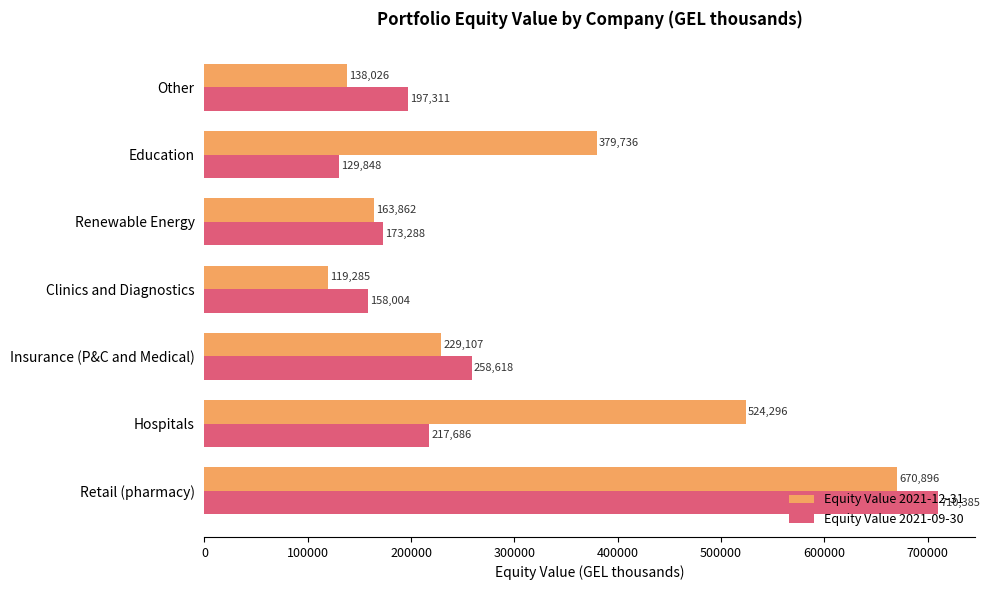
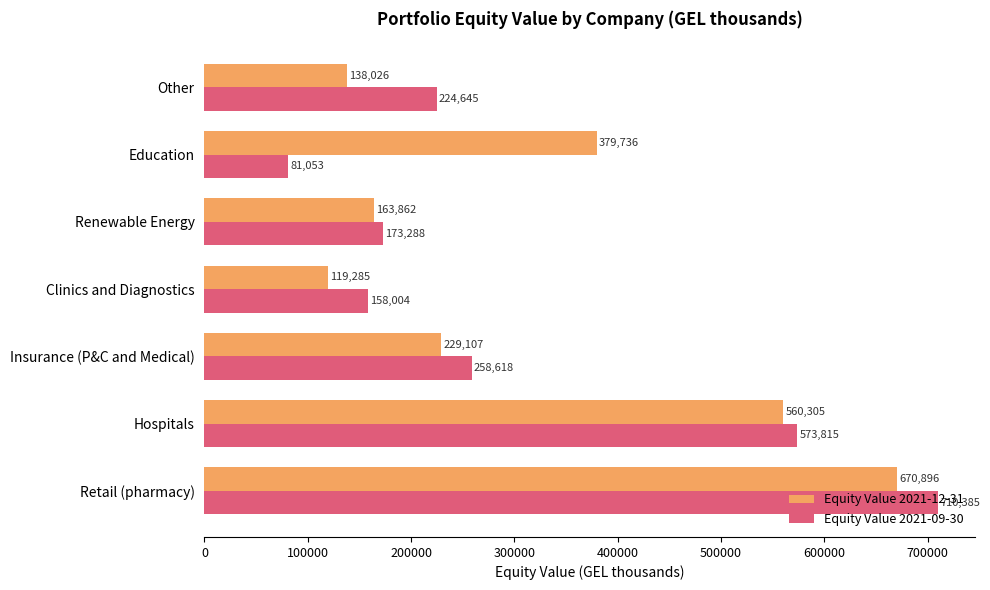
Equity Value 2021-09-30, Other: 197,311 -> 224,645
Equity Value 2021-09-30, Education: 129,848 -> 81,053
Equity Value 2021-12-31, Hospitals: 524,296 -> 560,305
Equity Value 2021-09-30, Hospitals: 217,686 -> 573,815
